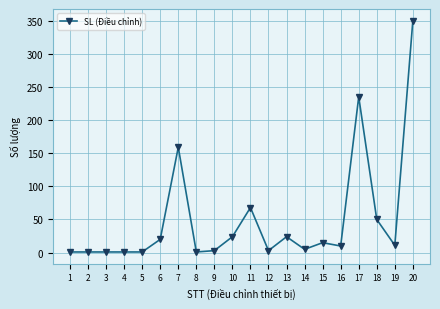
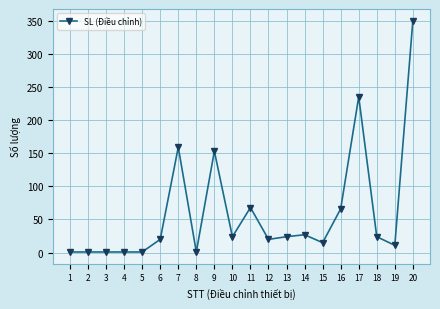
9: 0 -> 150
12: 0 -> 20
14: 10 -> 30
16: 10 -> 70
18: 50 -> 20
